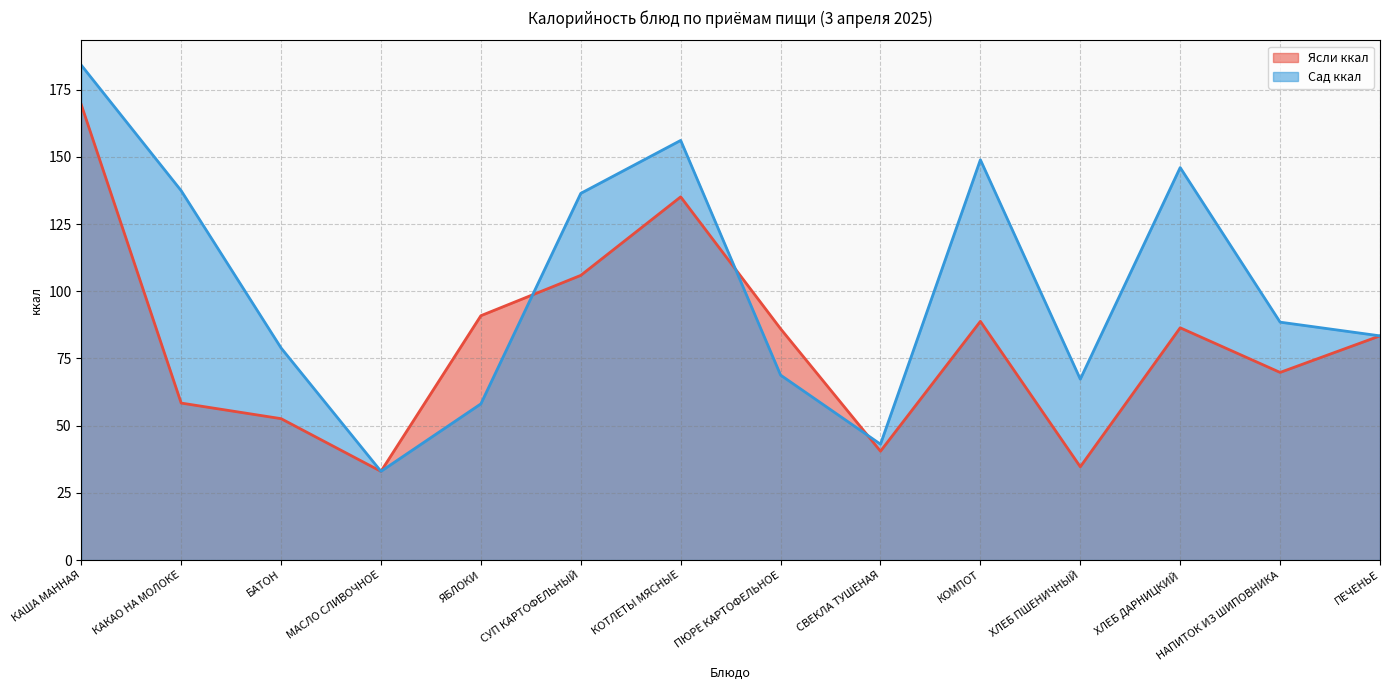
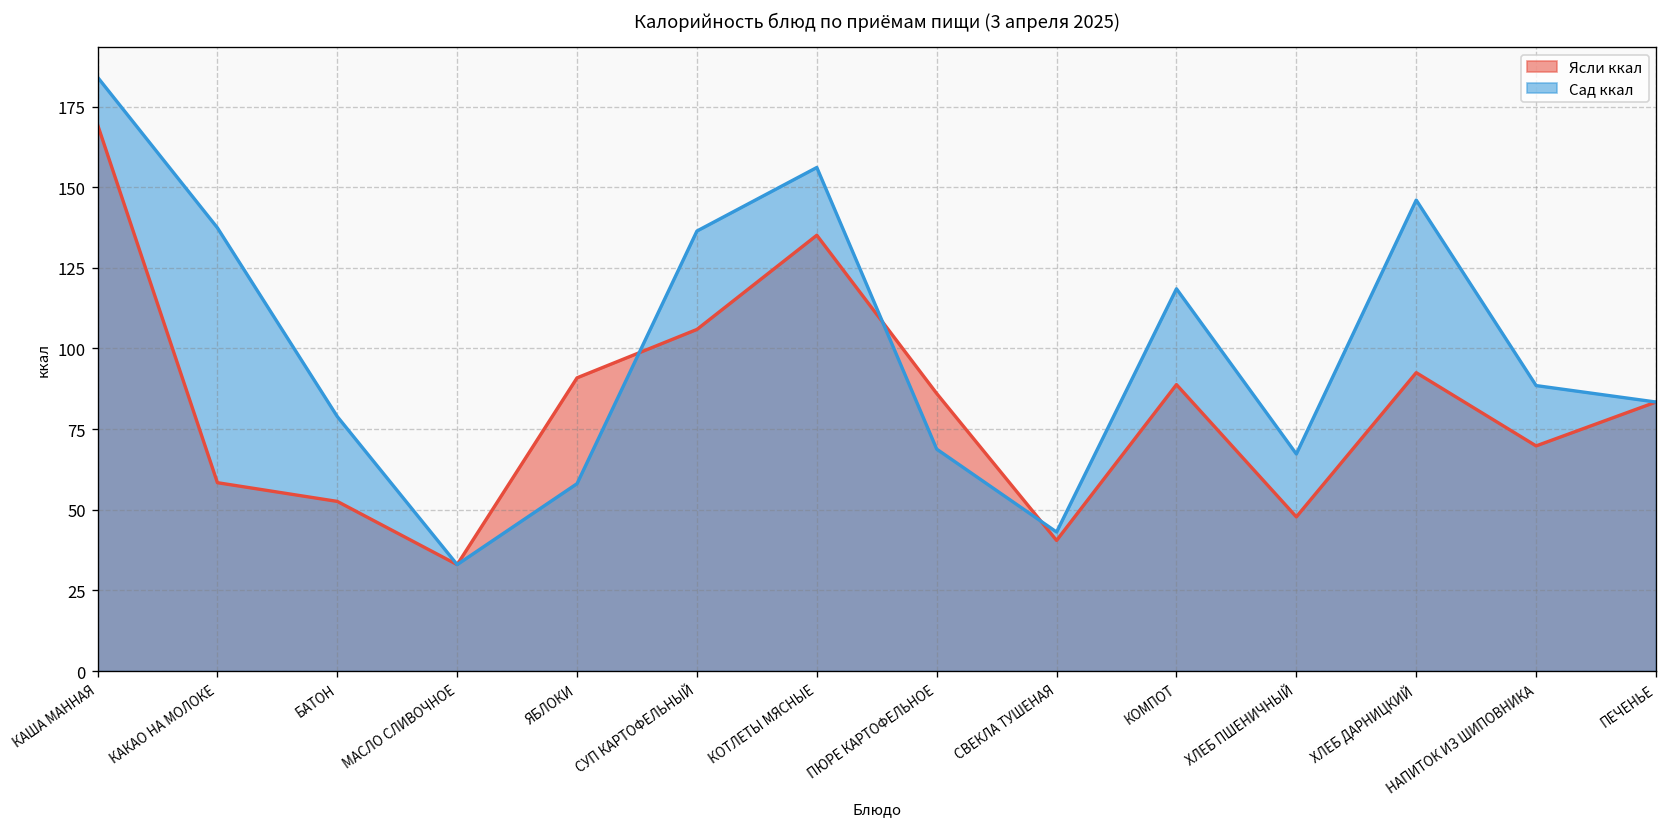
Сад ккал, КОМПОТ: 149 -> 119
Ясли ккал, ХЛЕБ ПШЕНИЧНЫЙ: 35 -> 48
Ясли ккал, ХЛЕБ ДАРНИЦКИЙ: 86 -> 93
